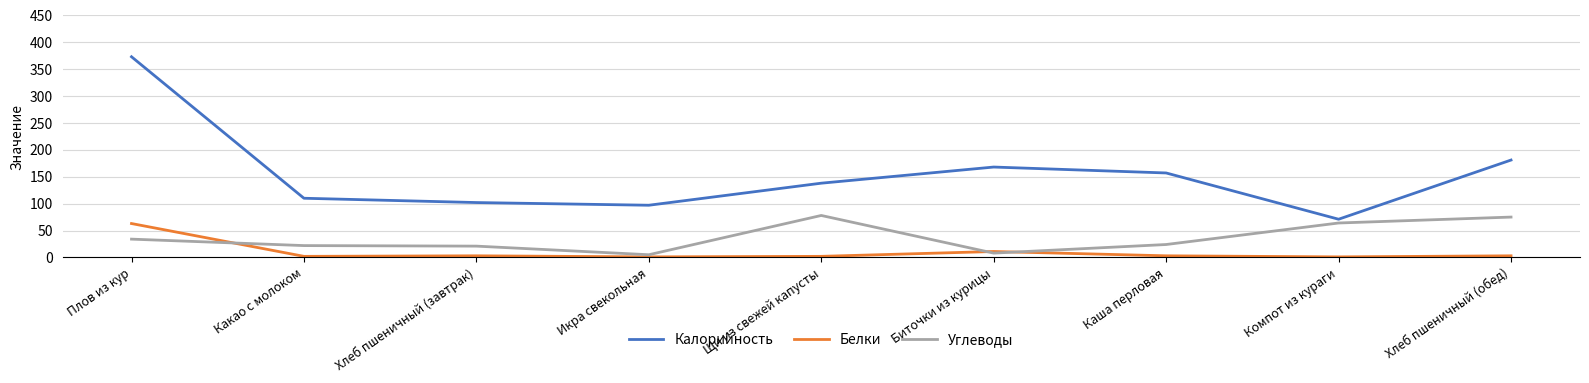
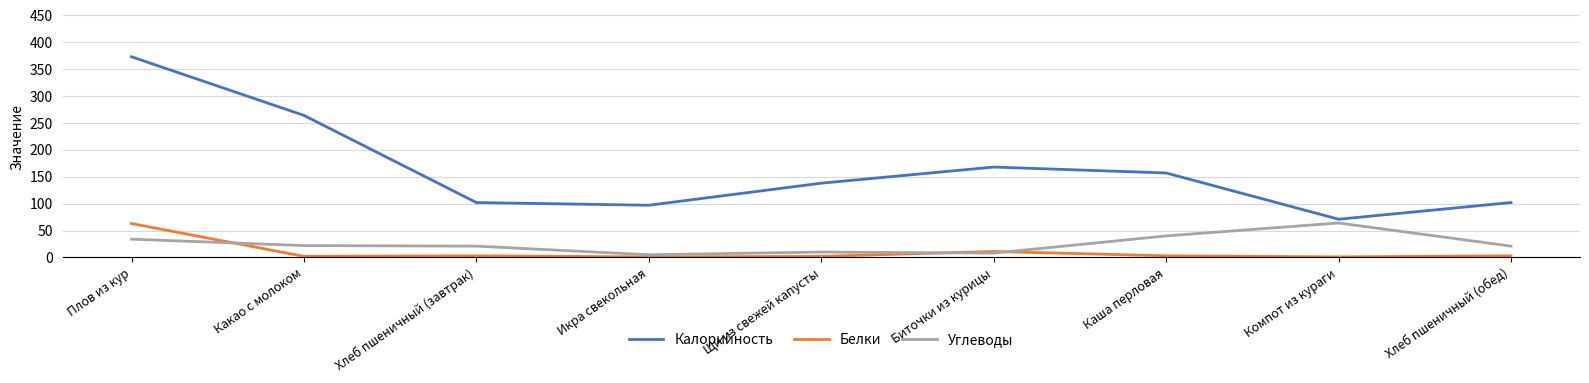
Калорийность, Какао с молоком: 110 -> 260
Углеводы, Щи из свежей капусты: 80 -> 10
Углеводы, Каша перловая: 20 -> 40
Калорийность, Хлеб пшеничный (обед): 180 -> 100
Углеводы, Хлеб пшеничный (обед): 80 -> 20
